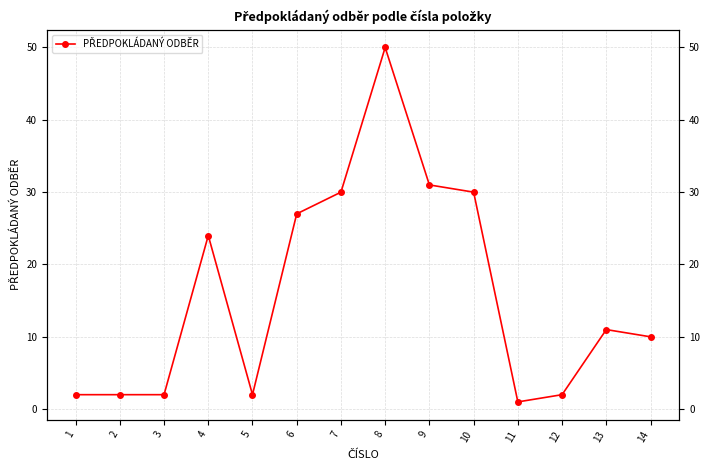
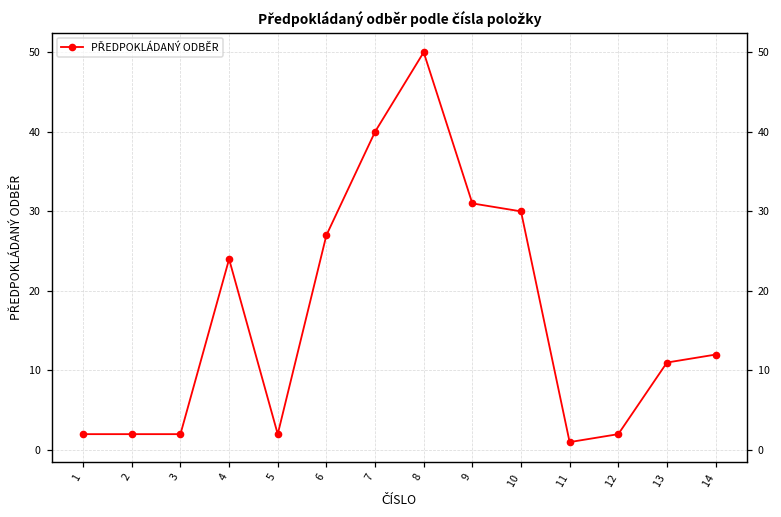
7: 30 -> 40
14: 10 -> 12
